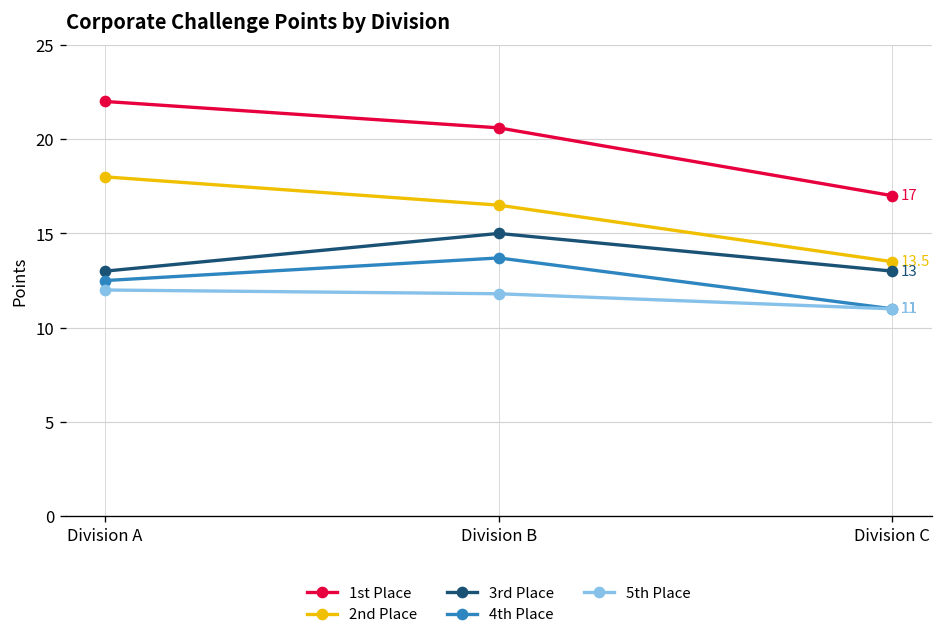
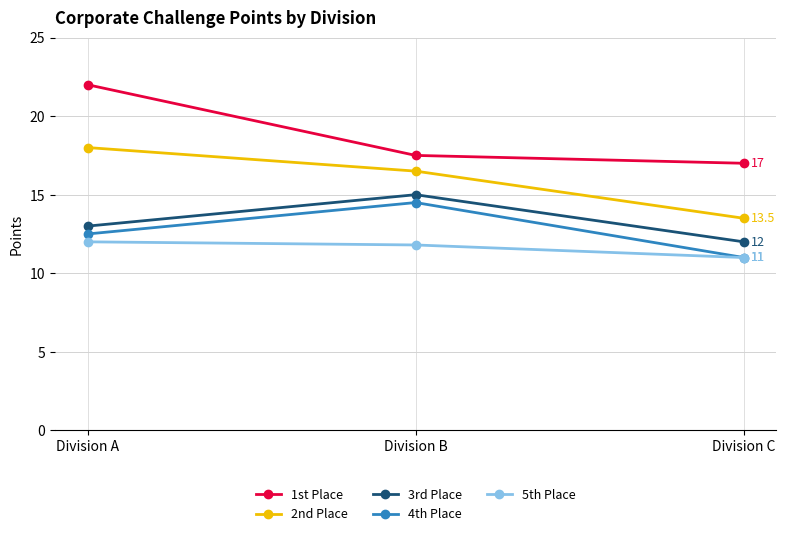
1st Place, Division B: 20.6 -> 17.5
4th Place, Division B: 13.7 -> 14.5
3rd Place, Division C: 13 -> 12
